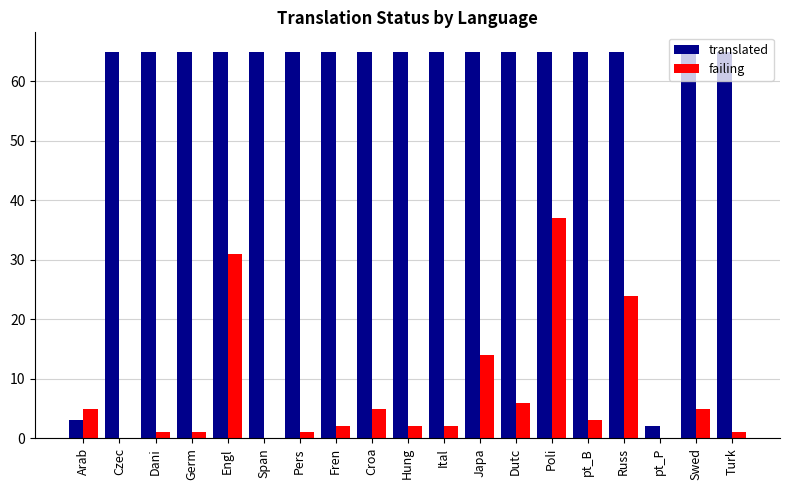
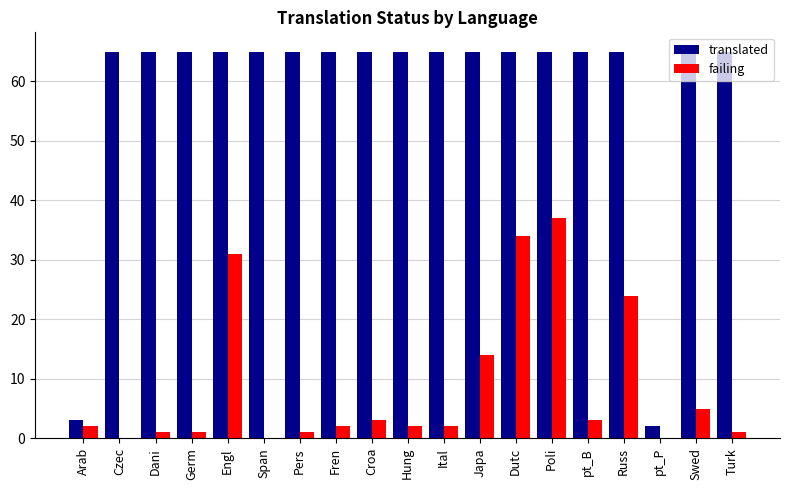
failing, Arab: 5 -> 2
failing, Croa: 5 -> 3
failing, Dutc: 6 -> 34
